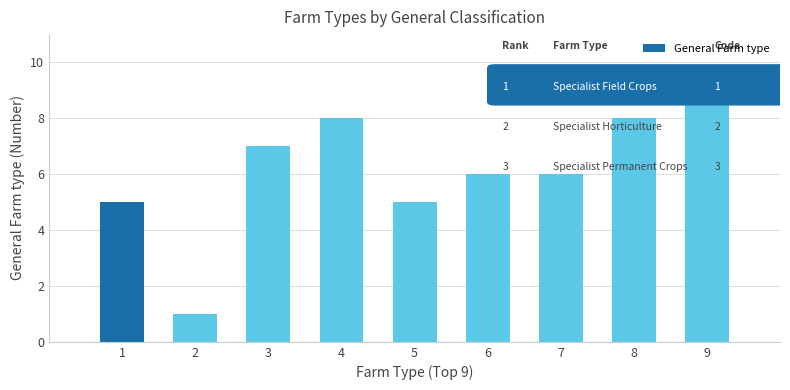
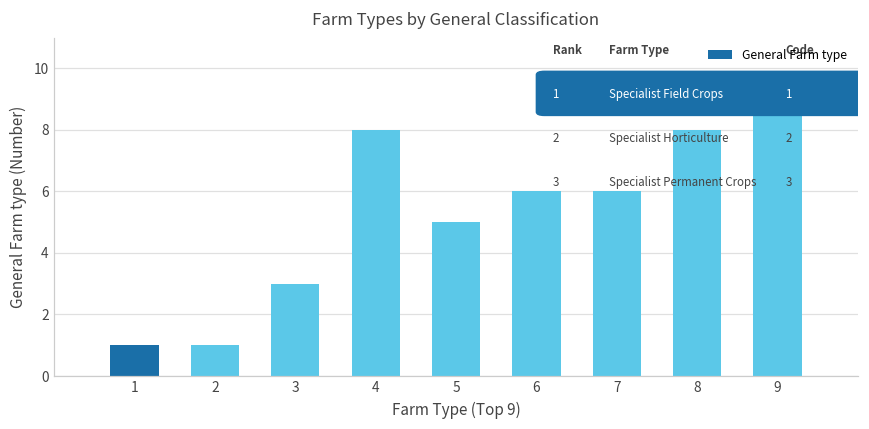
1: 5 -> 1
3: 7 -> 3
